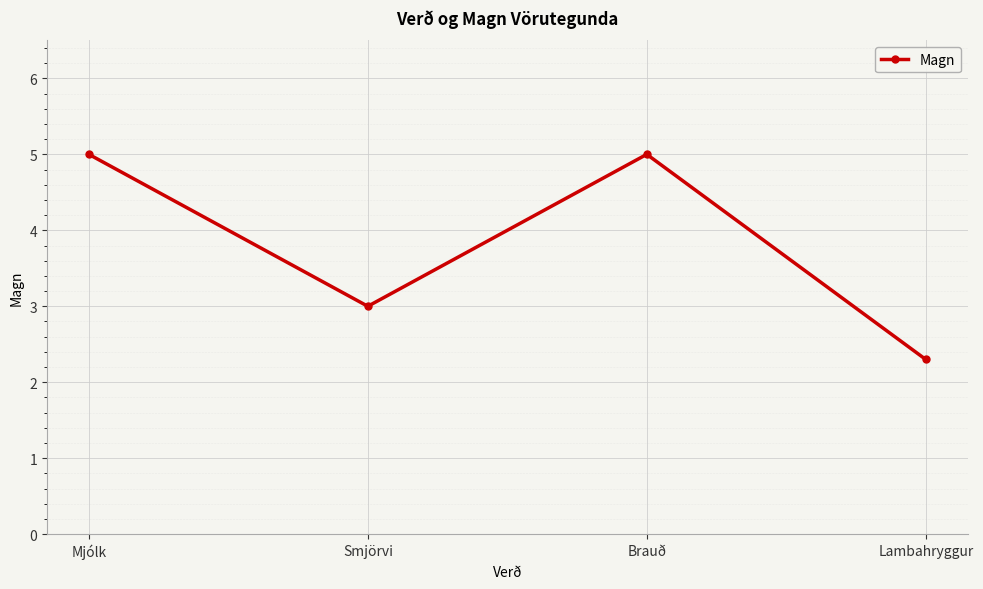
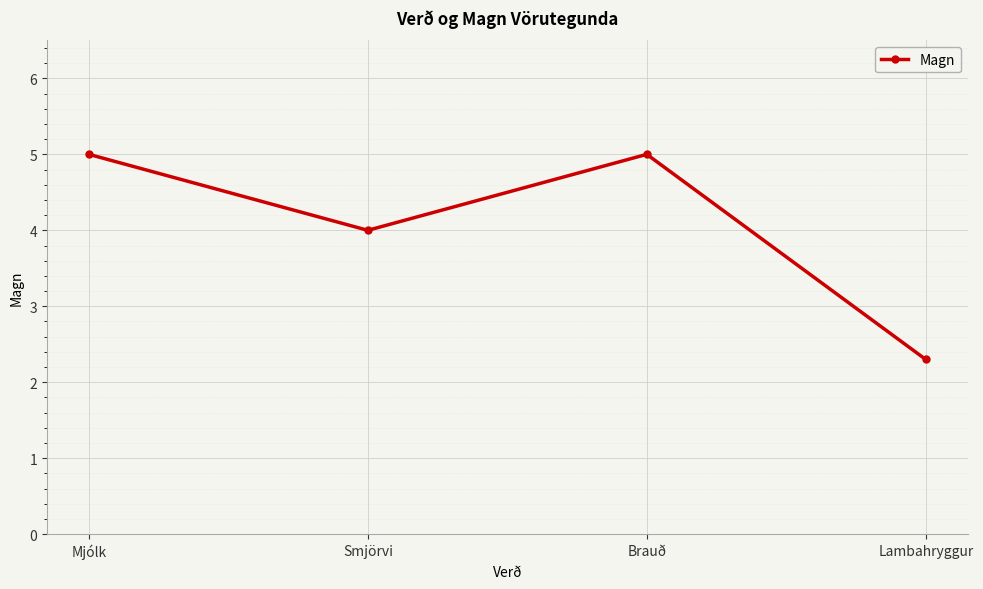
Smjörvi: 3 -> 4
